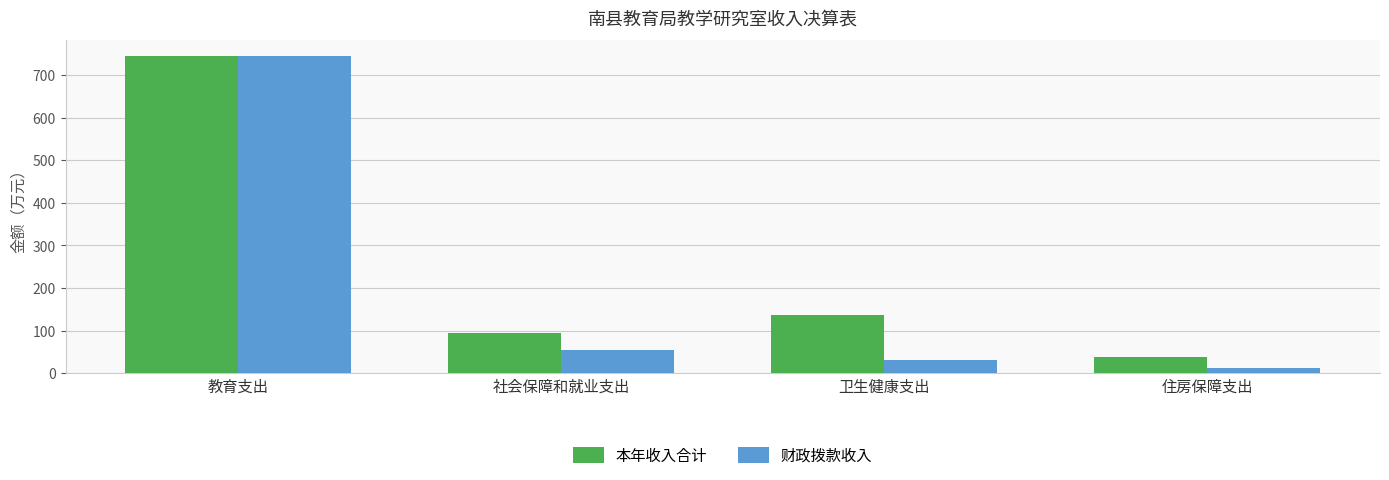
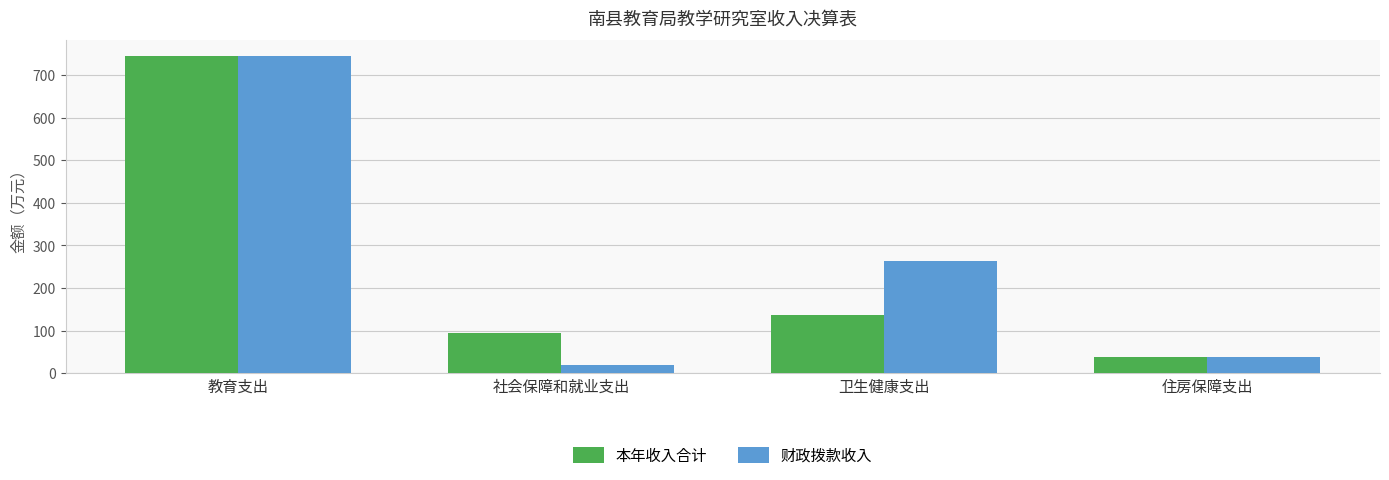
财政拨款收入, 社会保障和就业支出: 60 -> 20
财政拨款收入, 卫生健康支出: 30 -> 260
财政拨款收入, 住房保障支出: 10 -> 40
